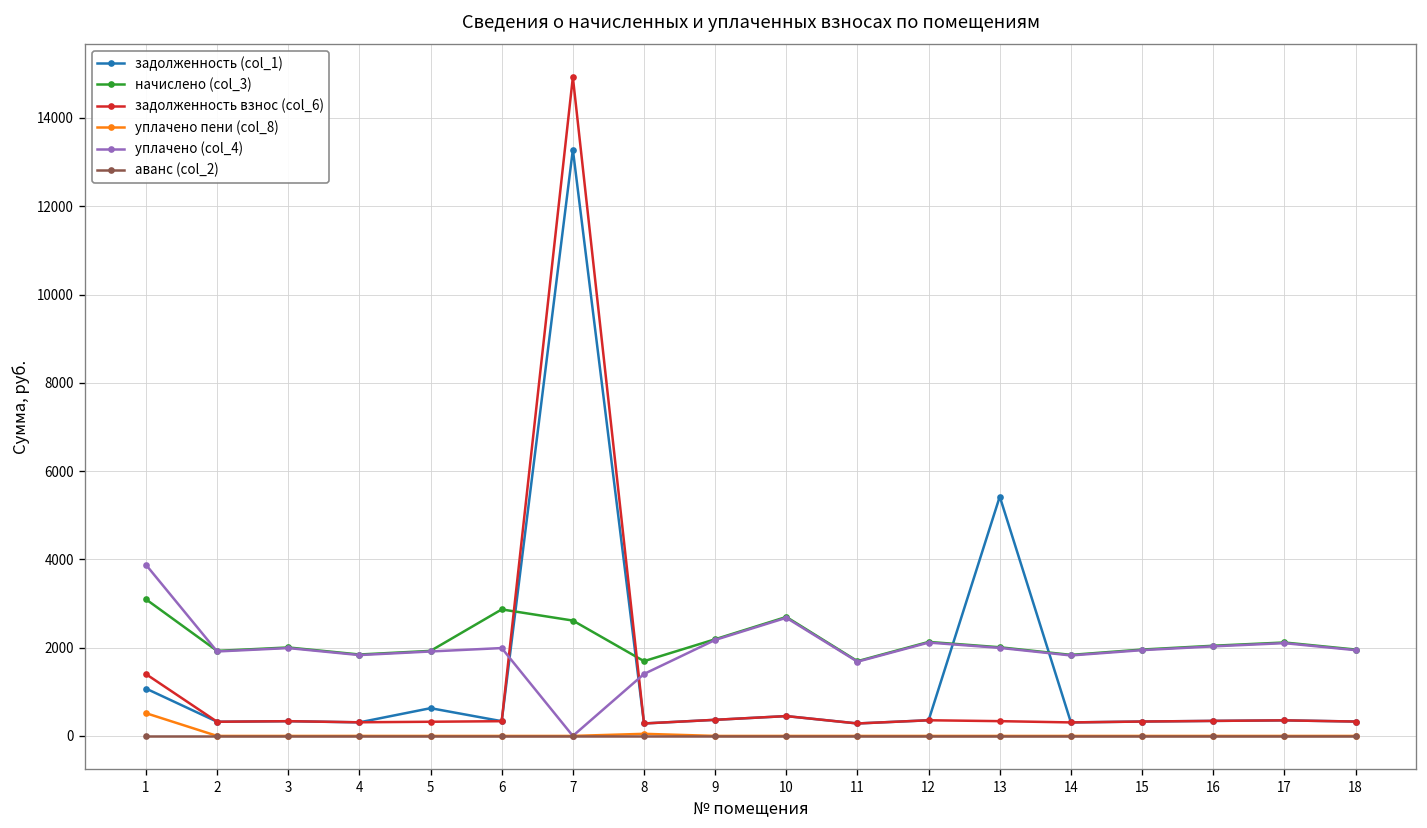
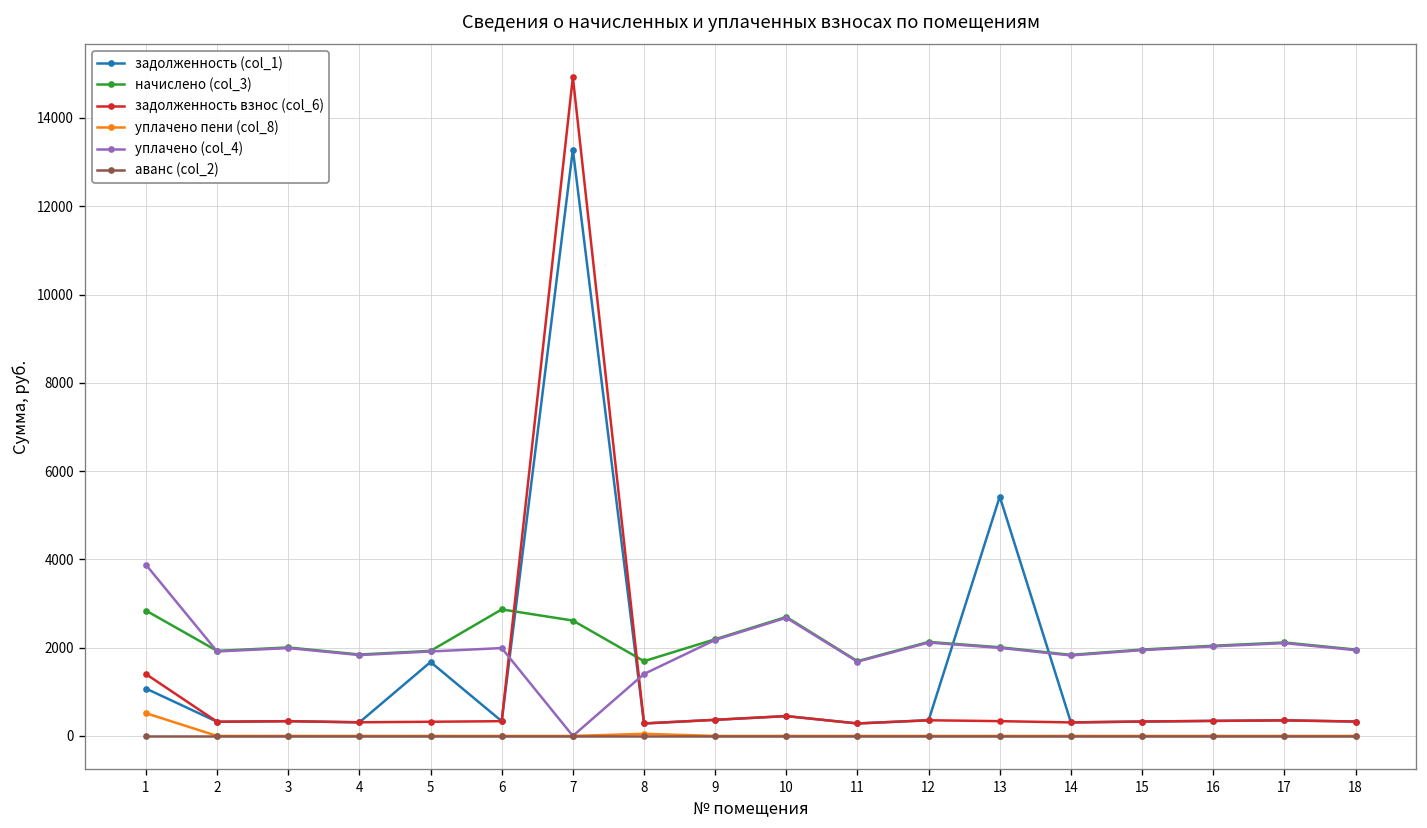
начислено (col_3), 1: 3100 -> 2800
задолженность (col_1), 5: 600 -> 1700
